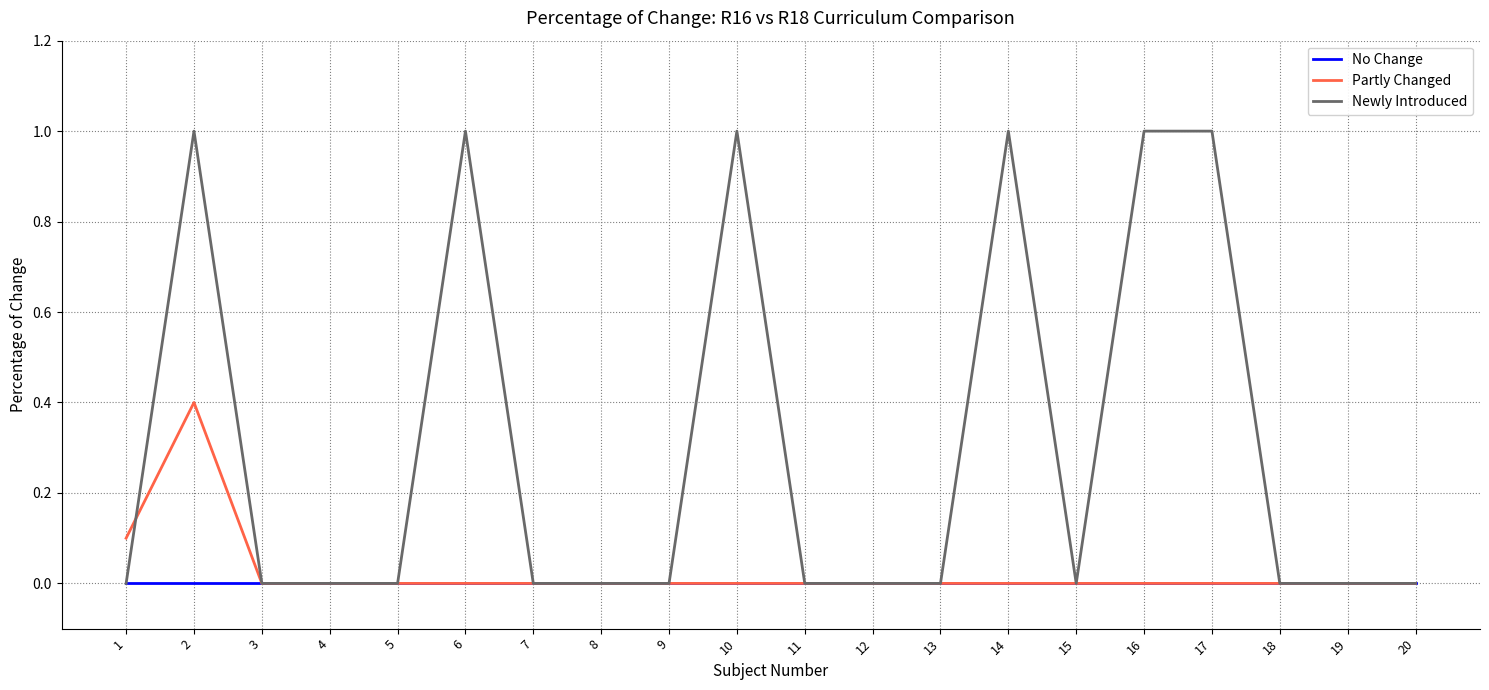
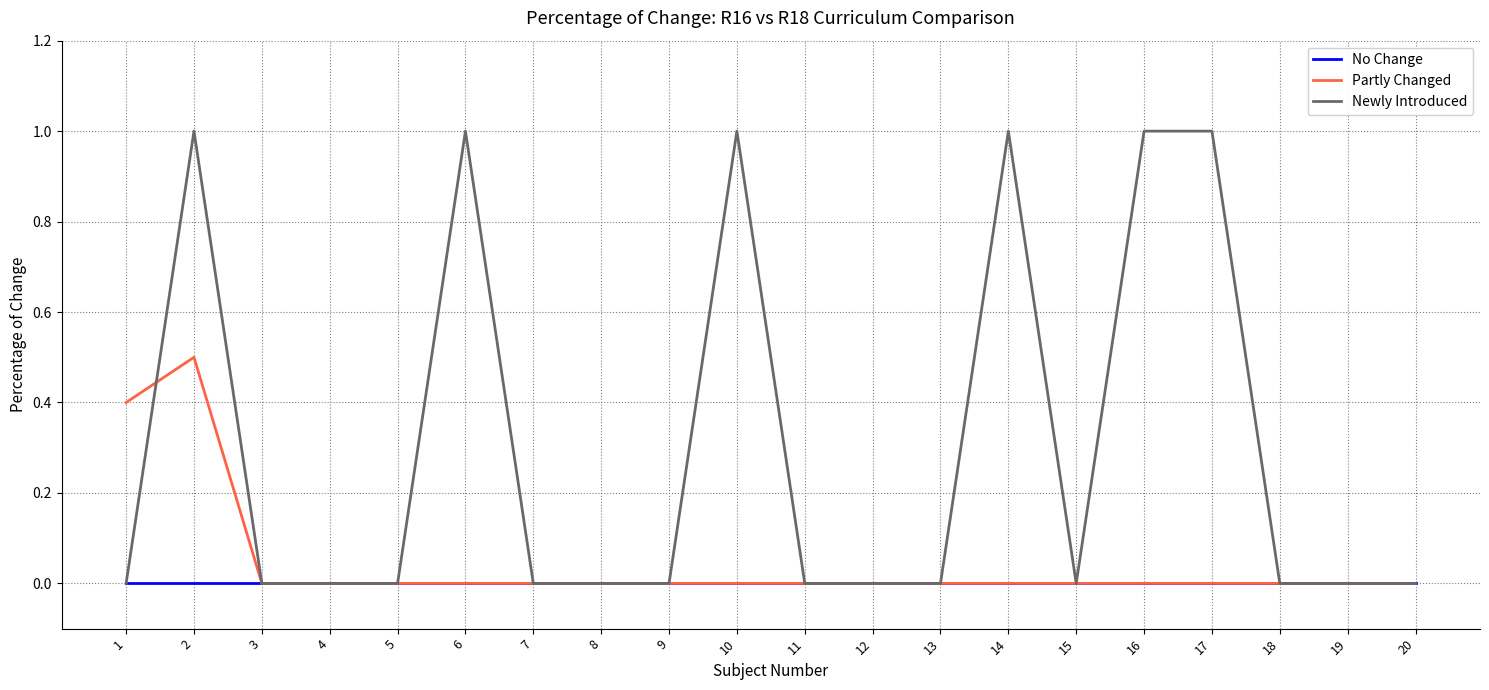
Partly Changed, 1: 0.1 -> 0.4
Partly Changed, 2: 0.4 -> 0.5
